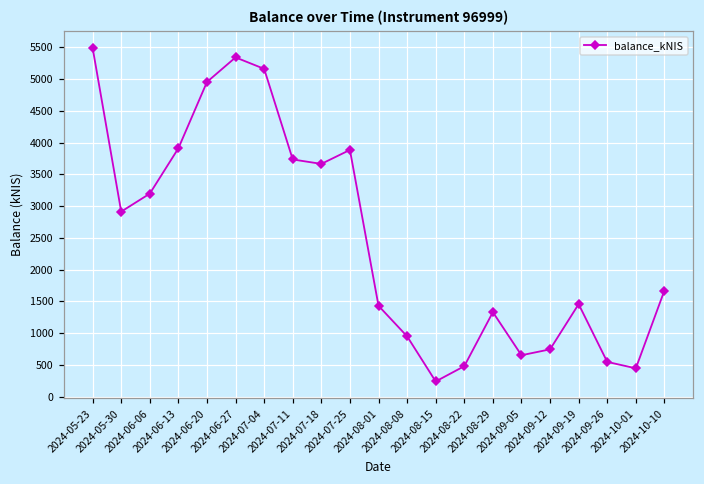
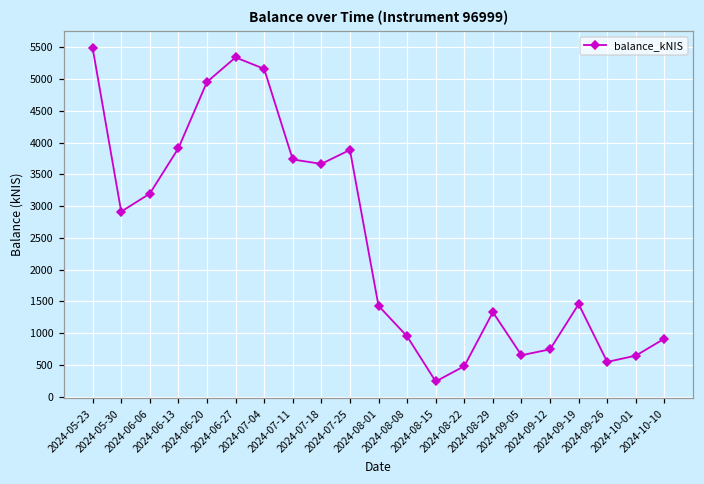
2024-10-01: 400 -> 600
2024-10-10: 1700 -> 900
